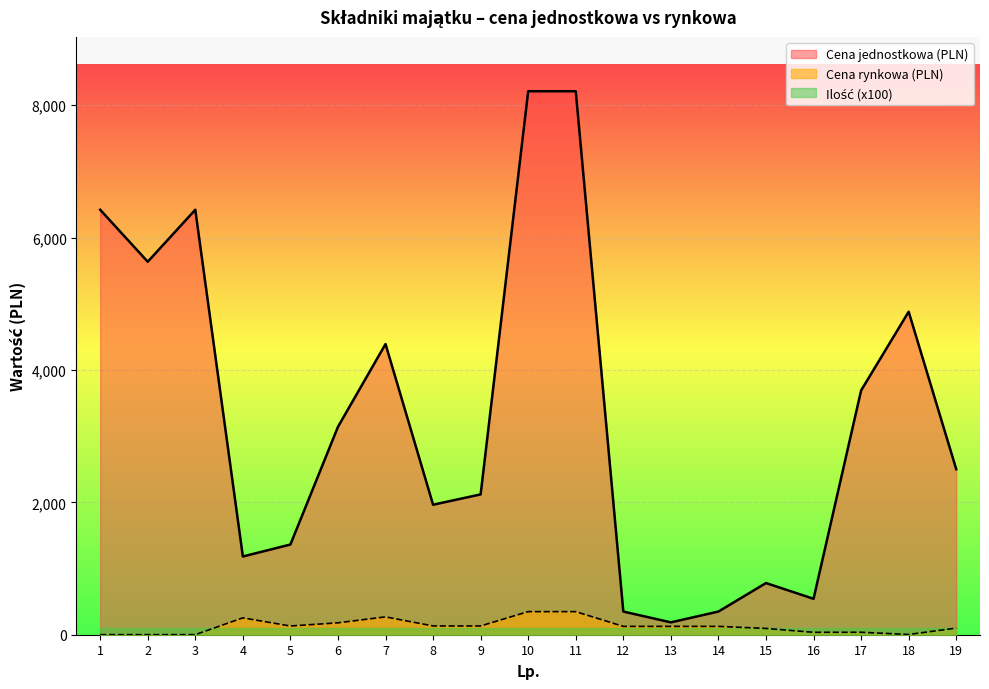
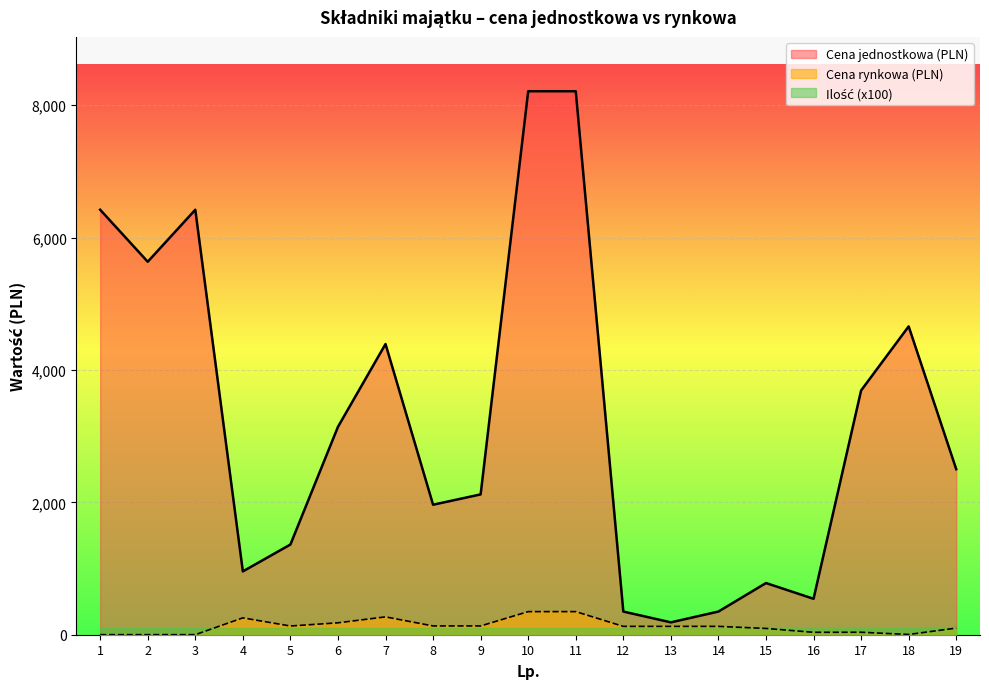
Cena jednostkowa (PLN), 4: 1,200 -> 1,000
Cena jednostkowa (PLN), 18: 4,900 -> 4,700
